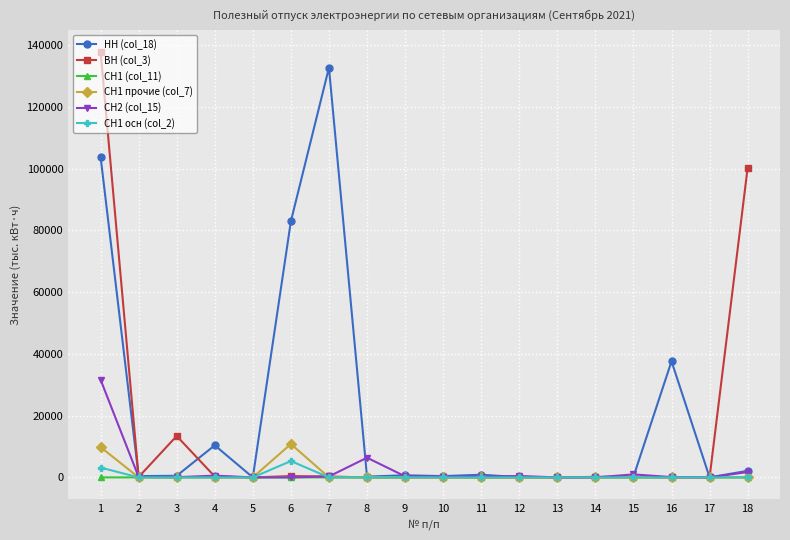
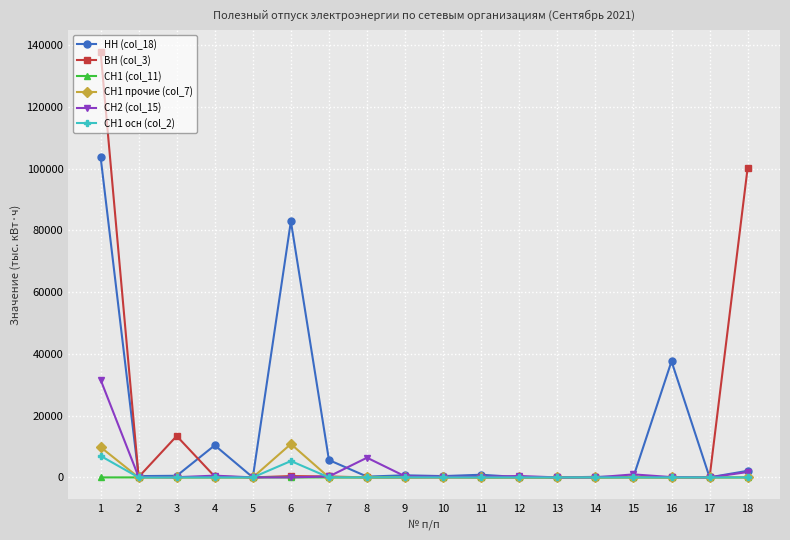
СН1 осн (col_2), 1: 3000 -> 7000
НН (col_18), 7: 133000 -> 6000
